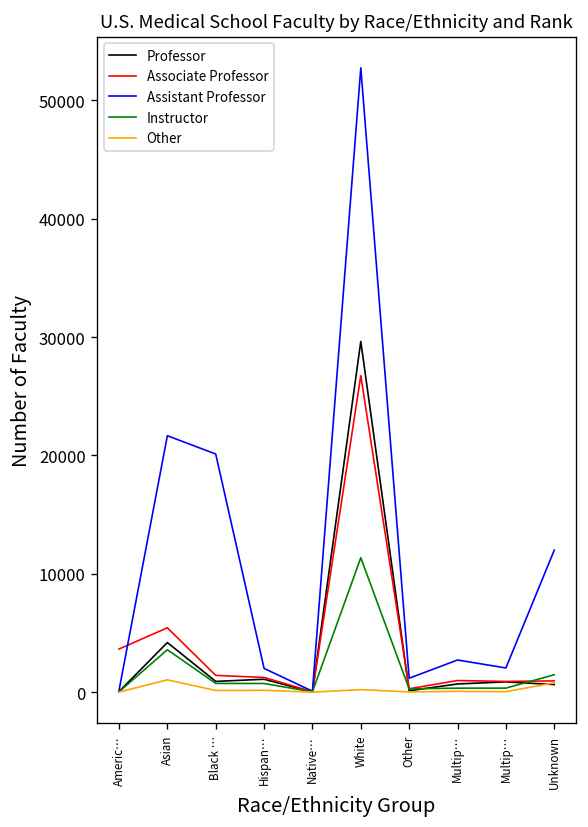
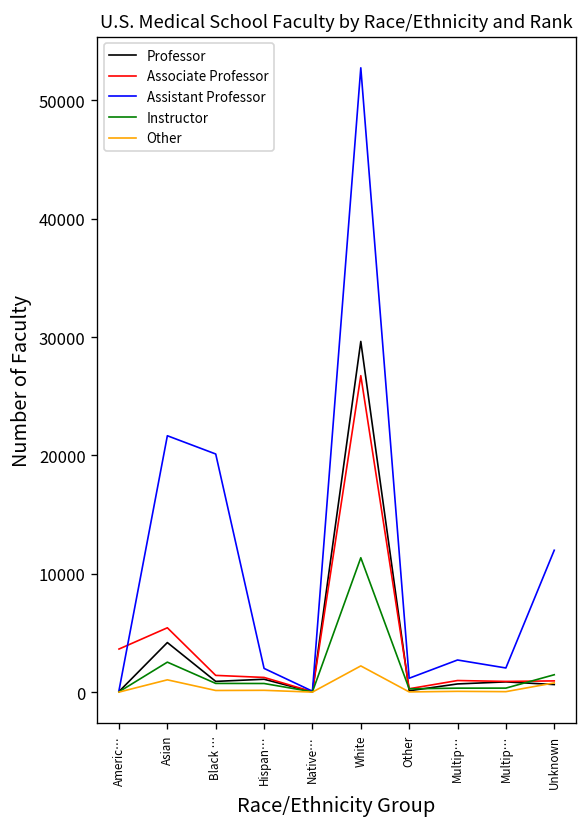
Instructor, Asian: 4000 -> 3000
Other, White: 0 -> 2000
